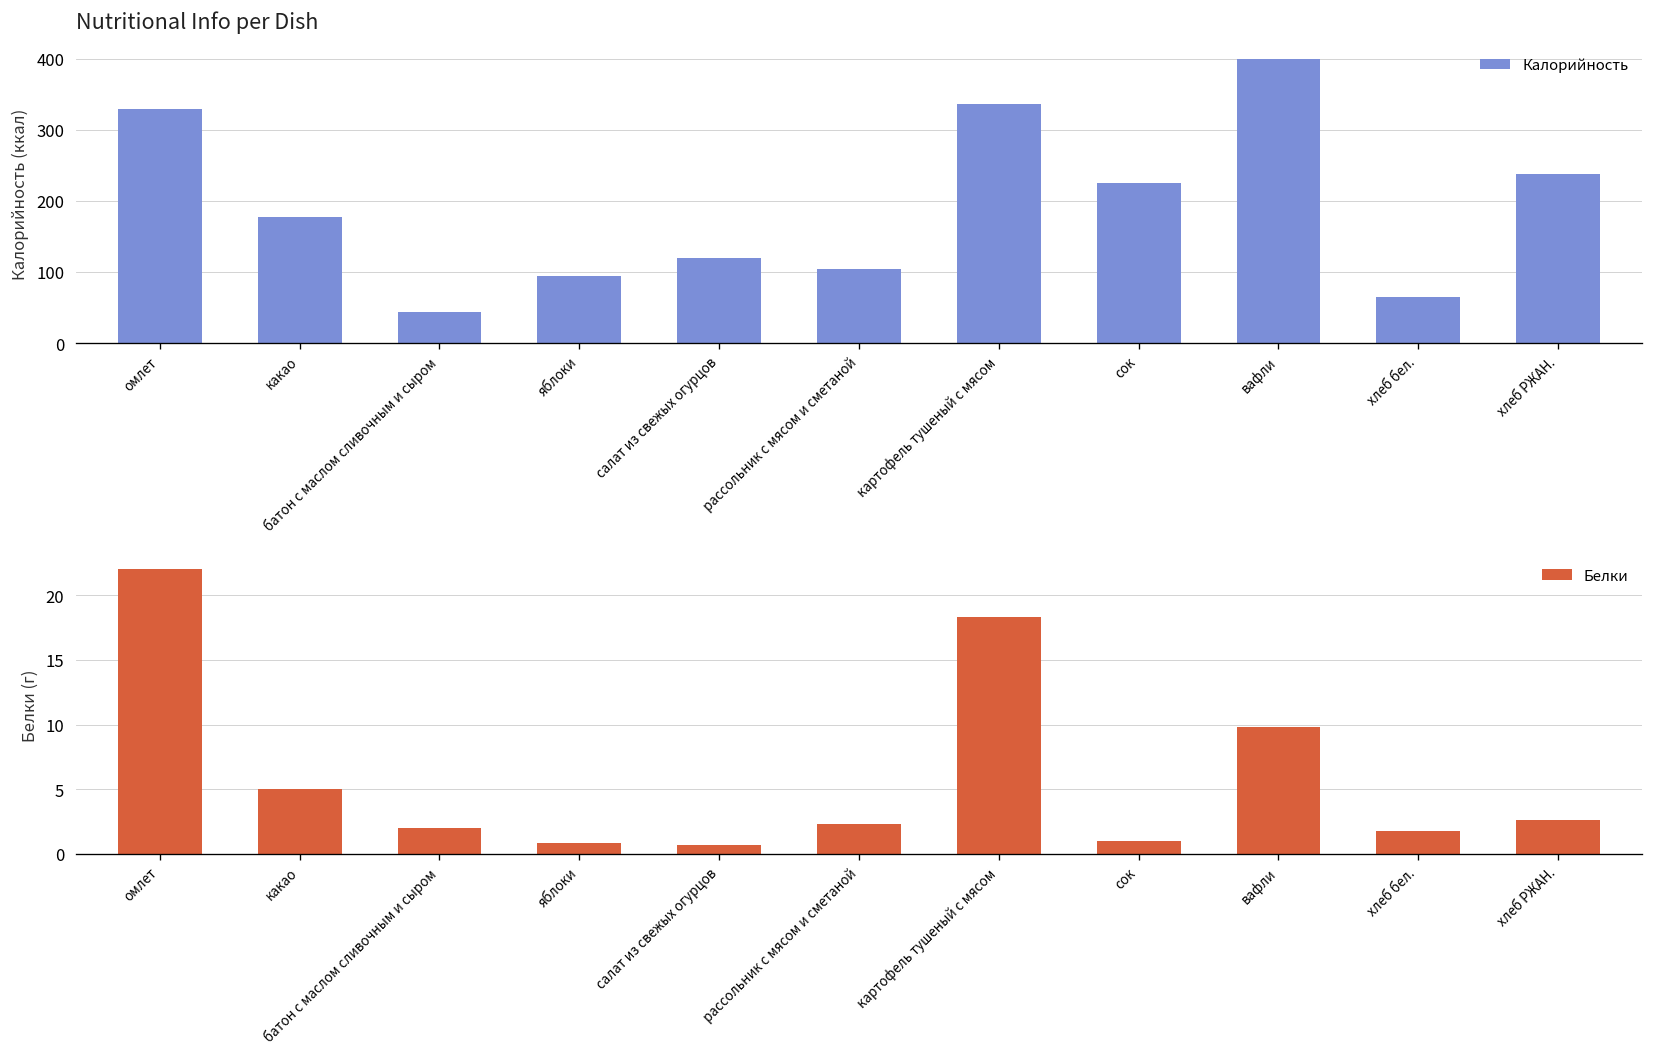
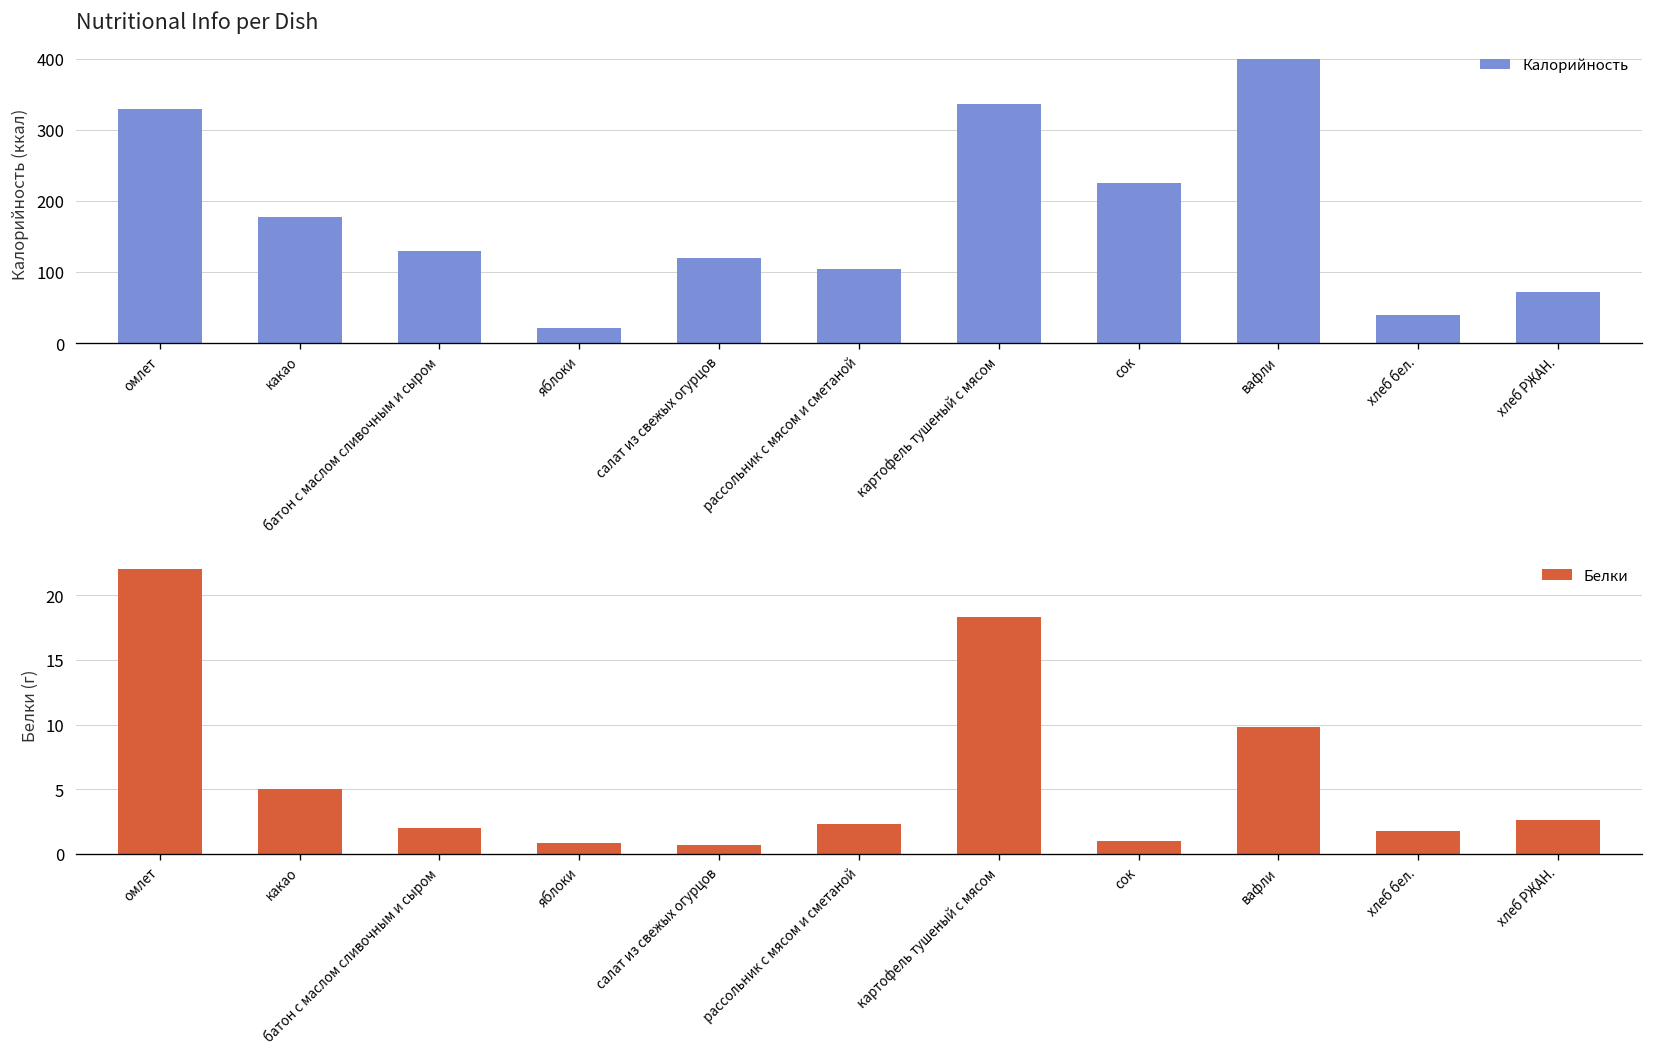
Nutritional Info per Dish, батон с маслом сливочным и сыром: 40 -> 130
Nutritional Info per Dish, яблоки: 90 -> 20
Nutritional Info per Dish, хлеб бел.: 60 -> 40
Nutritional Info per Dish, хлеб РЖАН.: 240 -> 70
